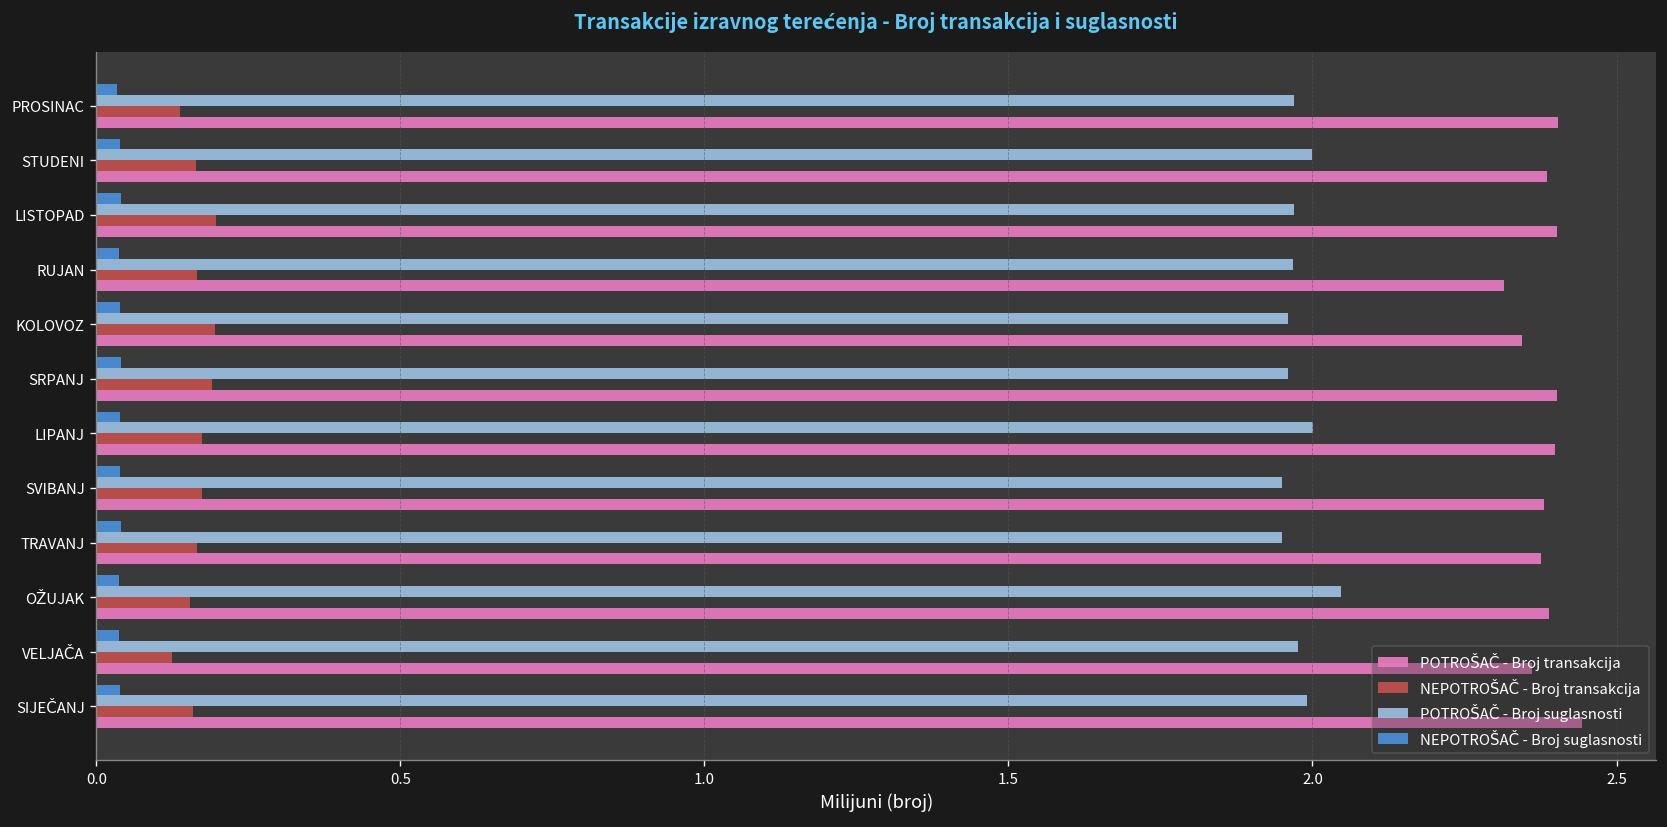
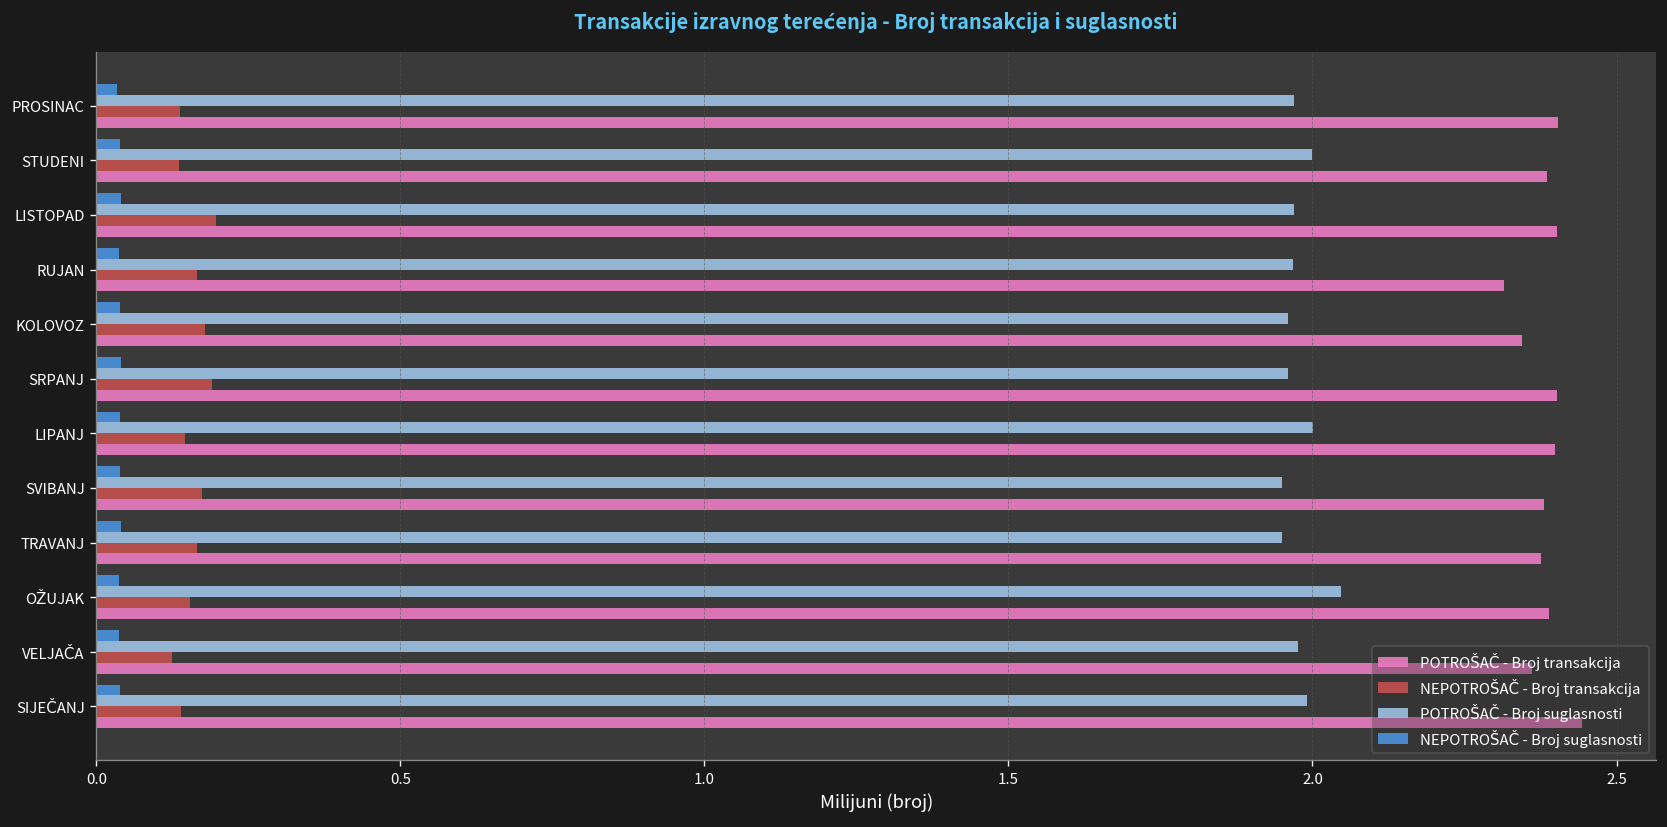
NEPOTROŠAČ - Broj transakcija, STUDENI: 0.16 -> 0.14
NEPOTROŠAČ - Broj transakcija, KOLOVOZ: 0.19 -> 0.18
NEPOTROŠAČ - Broj transakcija, LIPANJ: 0.17 -> 0.15
NEPOTROŠAČ - Broj transakcija, SIJEČANJ: 0.16 -> 0.14
